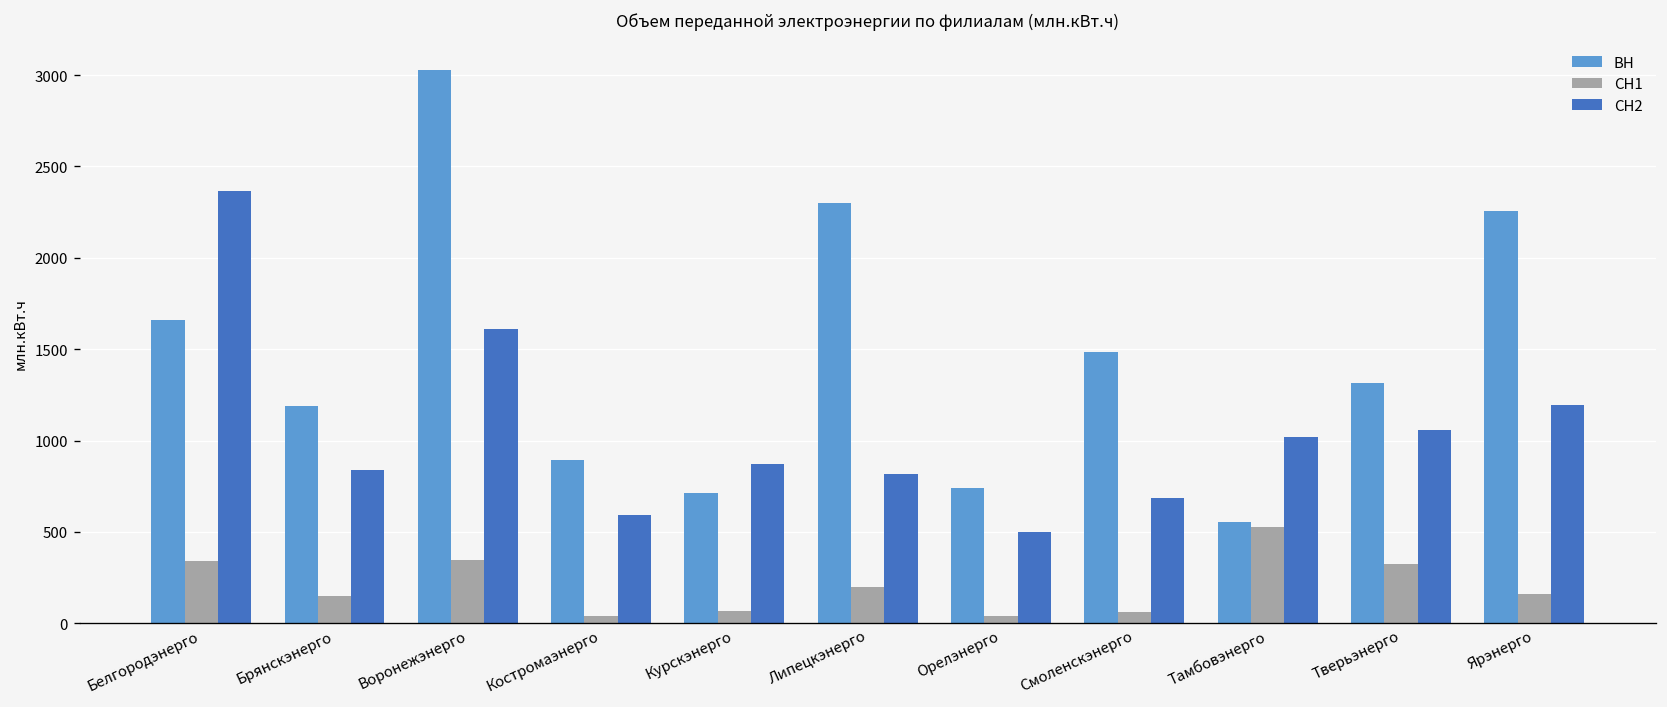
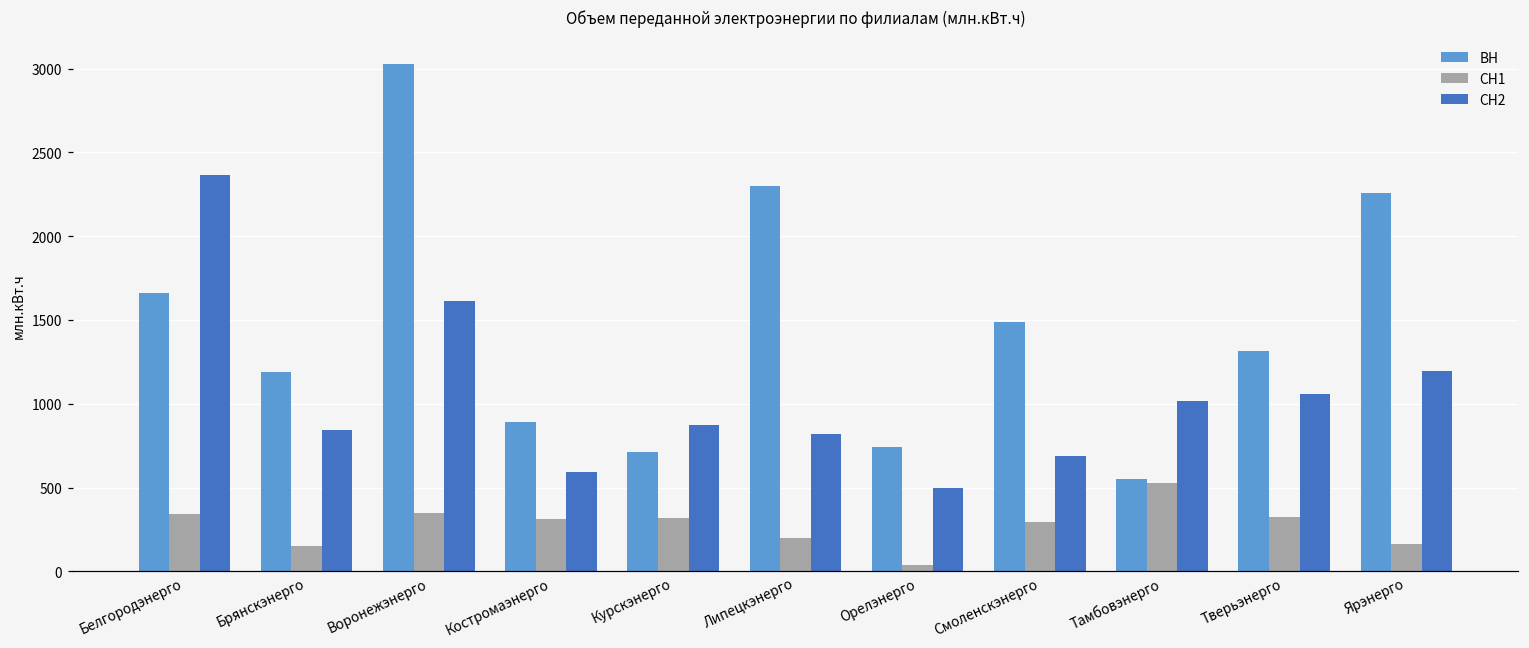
СН1, Костромаэнерго: 40 -> 310
СН1, Курскэнерго: 70 -> 320
СН1, Смоленскэнерго: 60 -> 290
